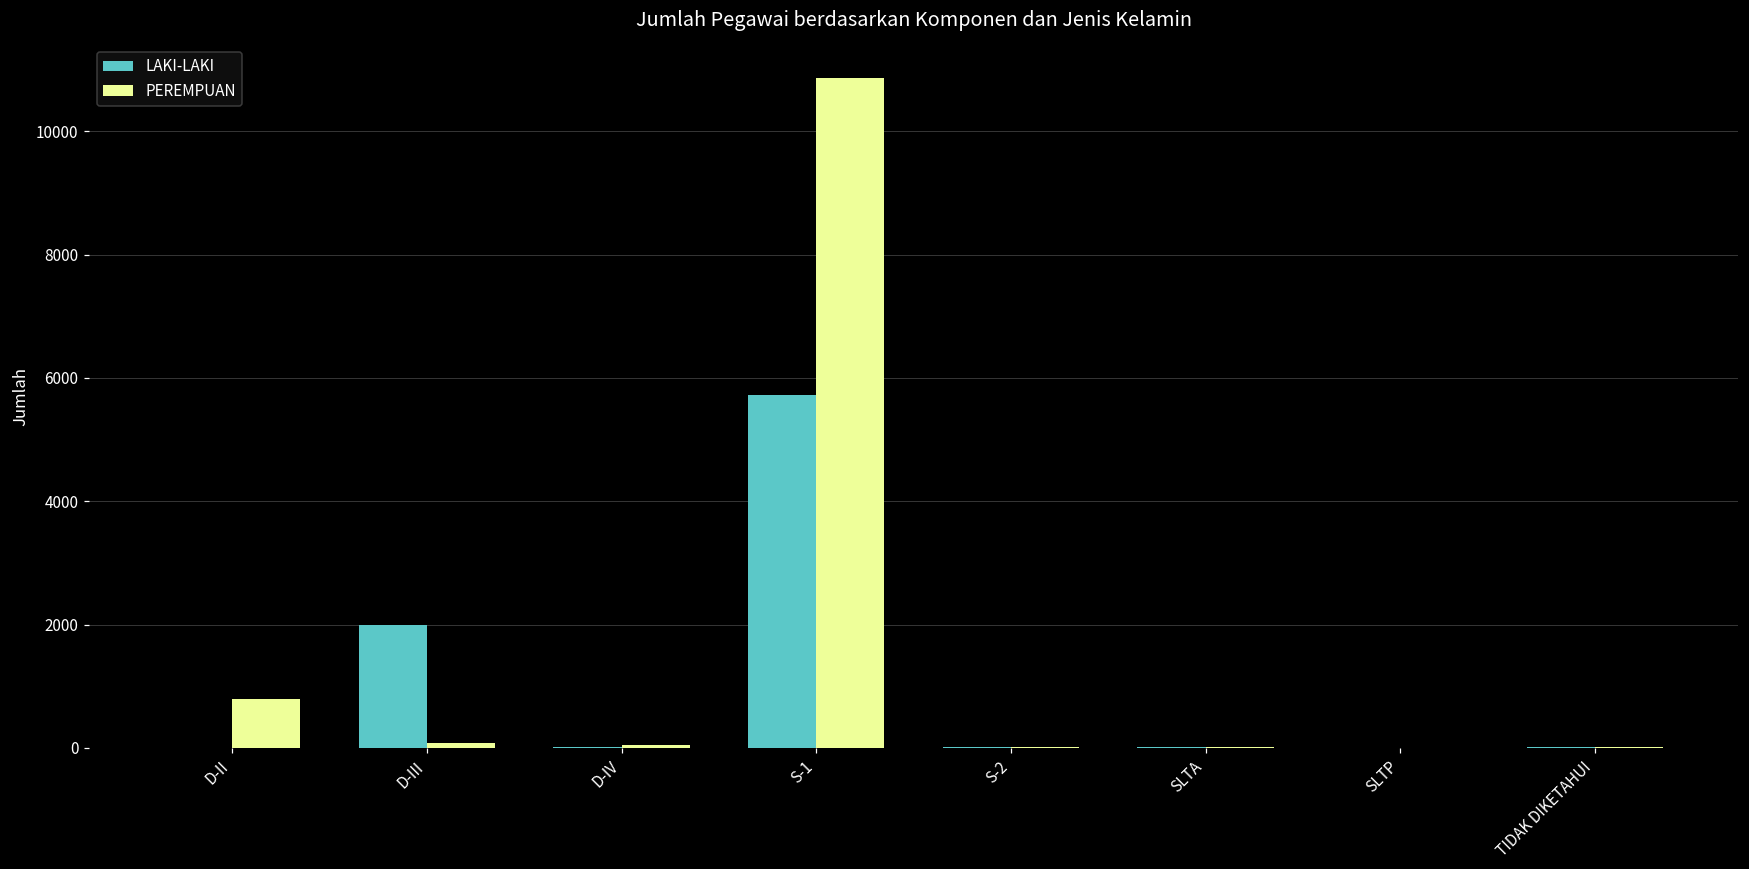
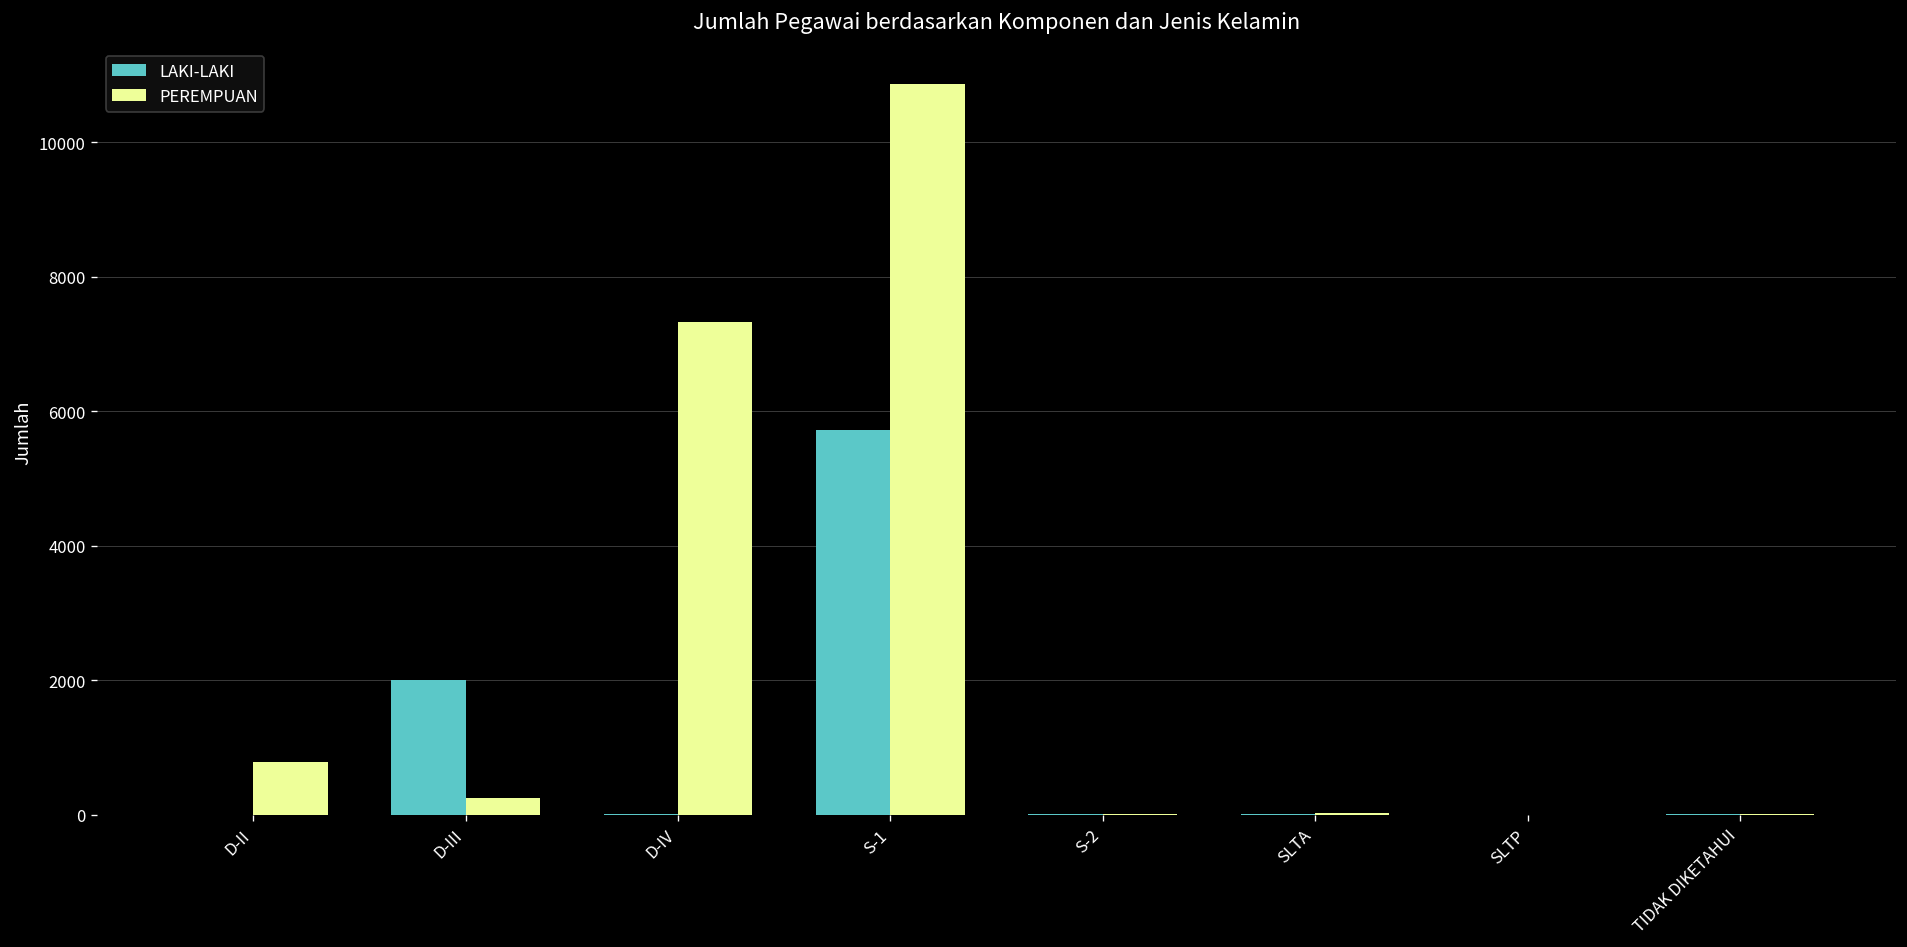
PEREMPUAN, D-III: 100 -> 300
PEREMPUAN, D-IV: 0 -> 7300
